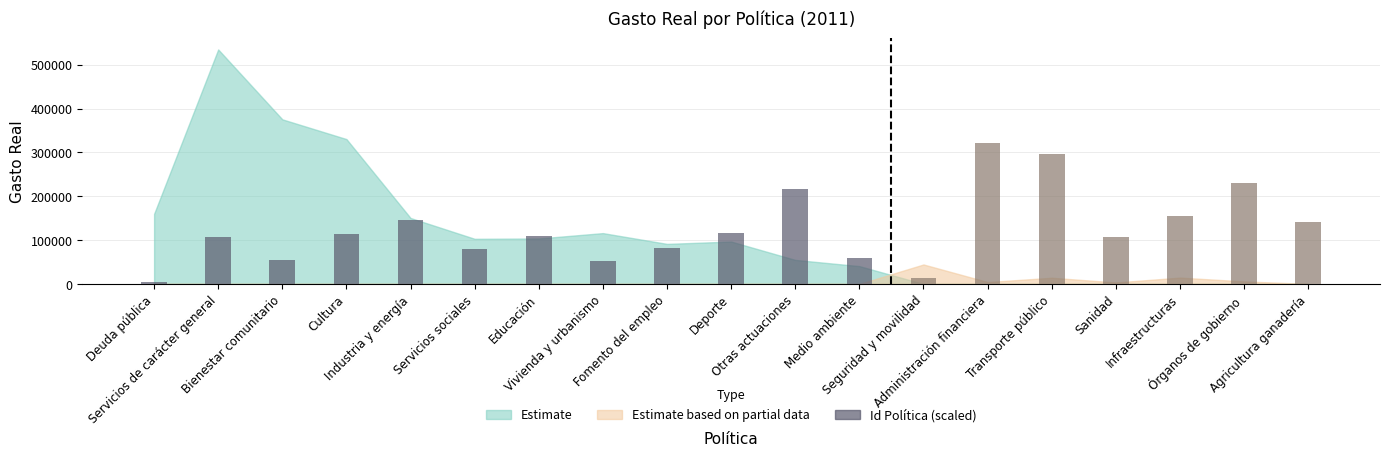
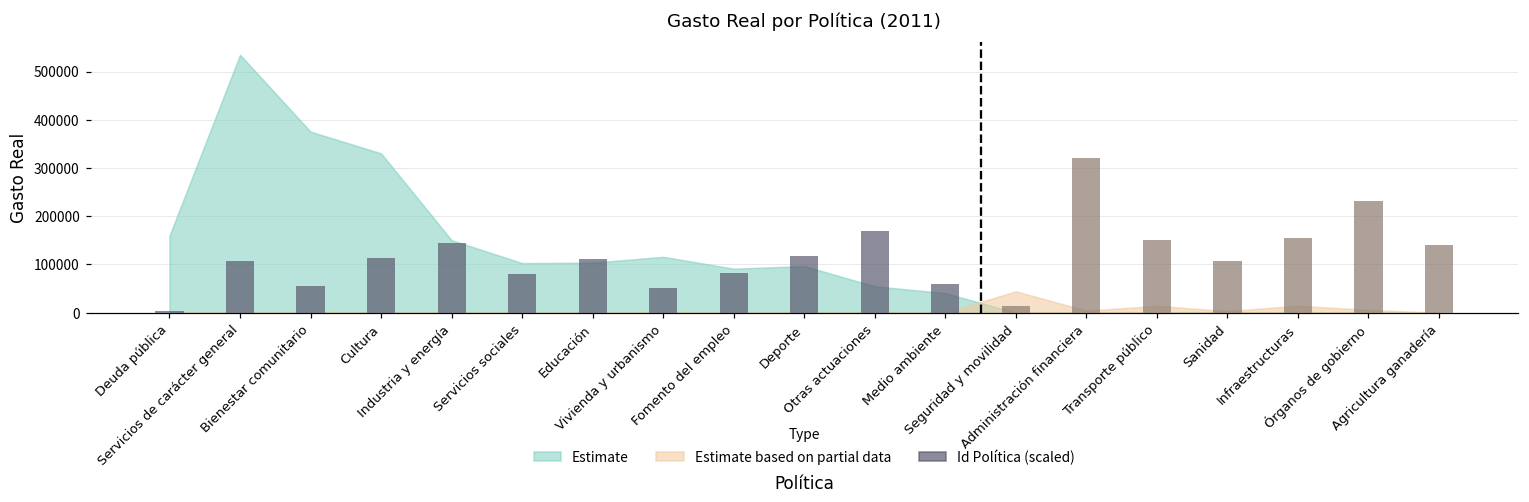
Id Política (scaled), Otras actuaciones: 220000 -> 170000
Id Política (scaled), Transporte público: 300000 -> 150000
